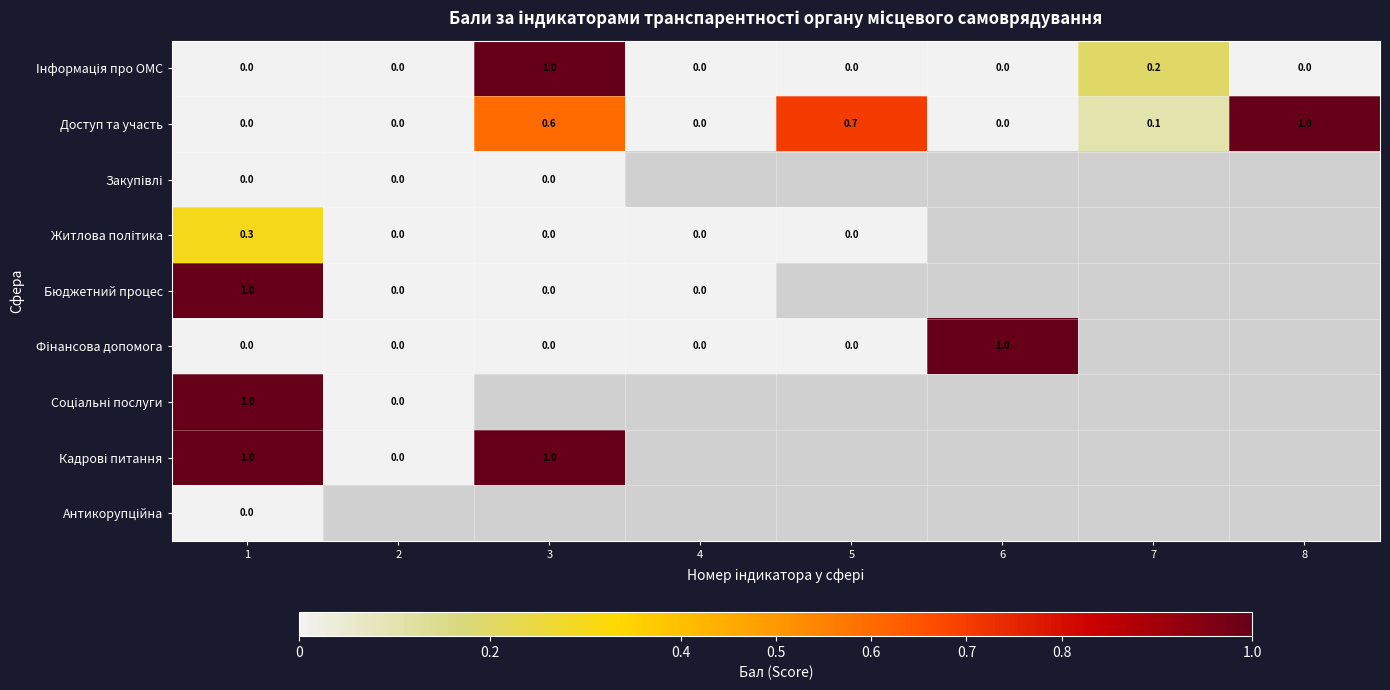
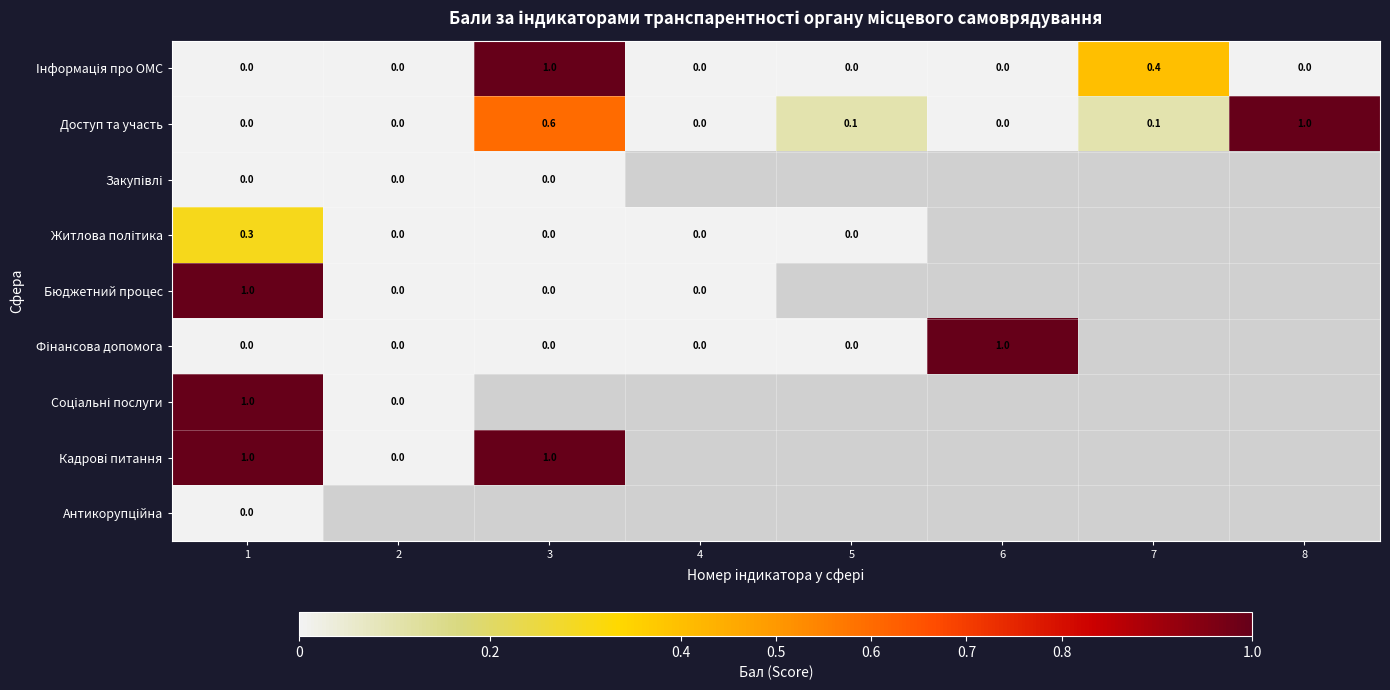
Інформація про ОМС, 7: 0.2 -> 0.4
Доступ та участь, 5: 0.7 -> 0.1
